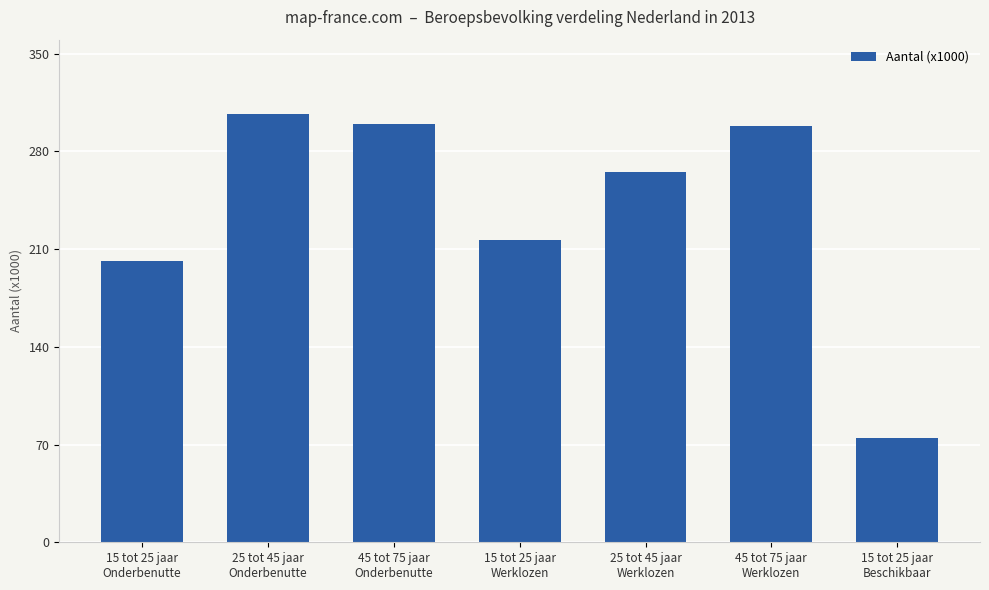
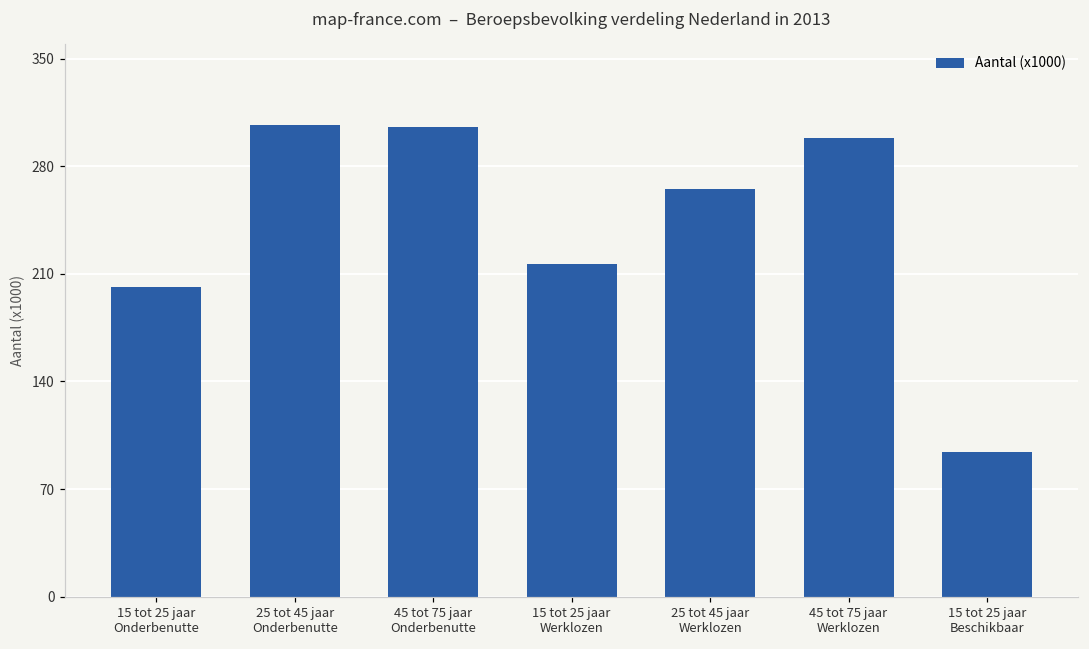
45 tot 75 jaar Onderbenutte: 299 -> 306
15 tot 25 jaar Beschikbaar: 74 -> 94
